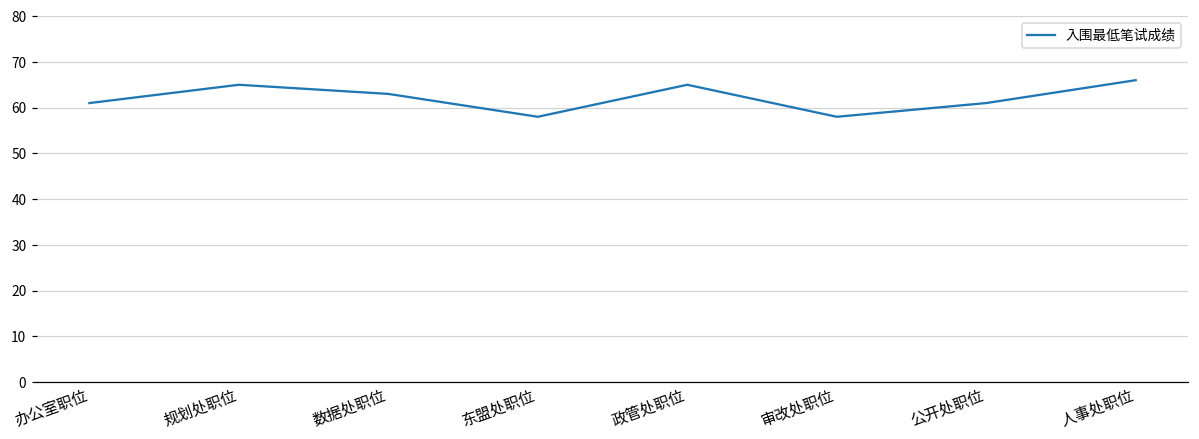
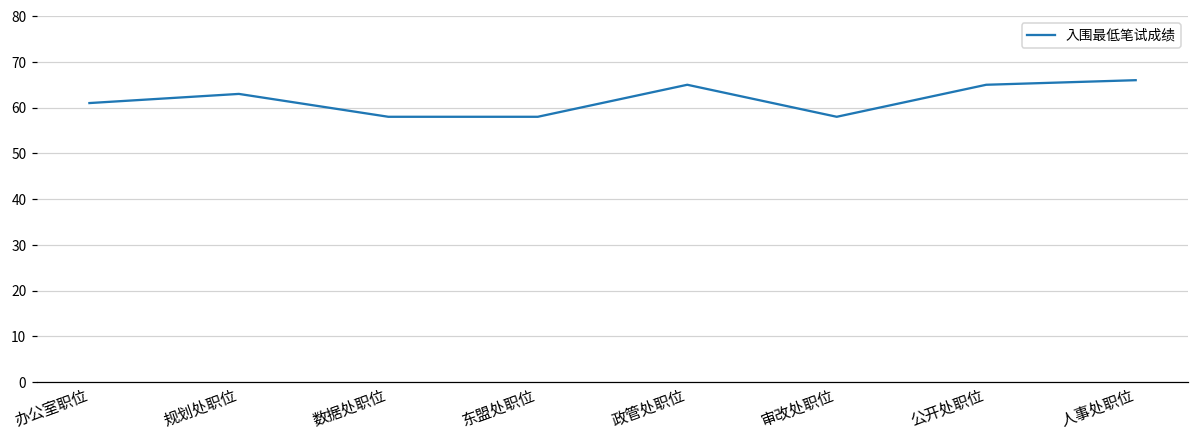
规划处职位: 65 -> 63
数据处职位: 63 -> 58
公开处职位: 61 -> 65
